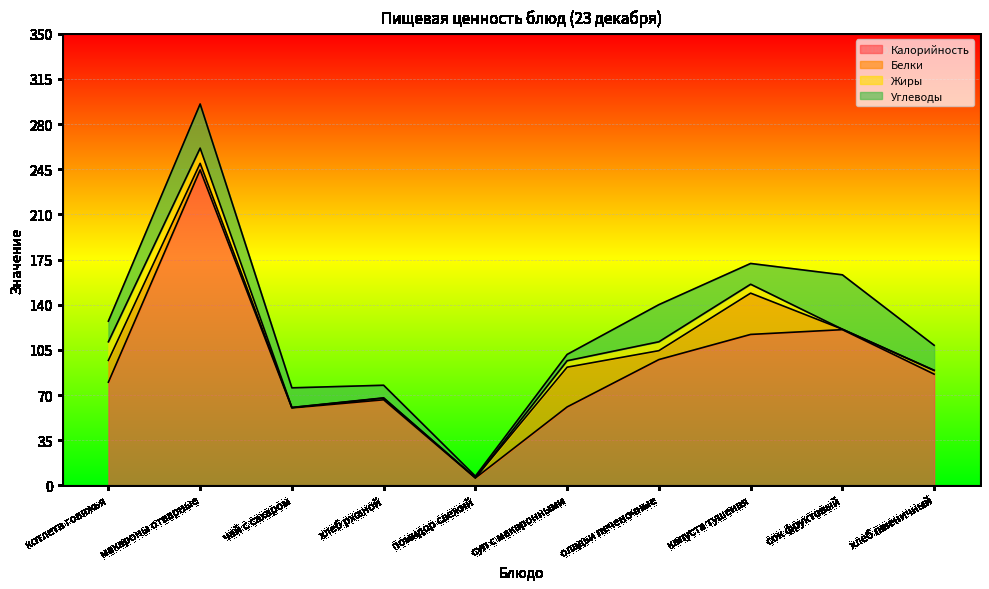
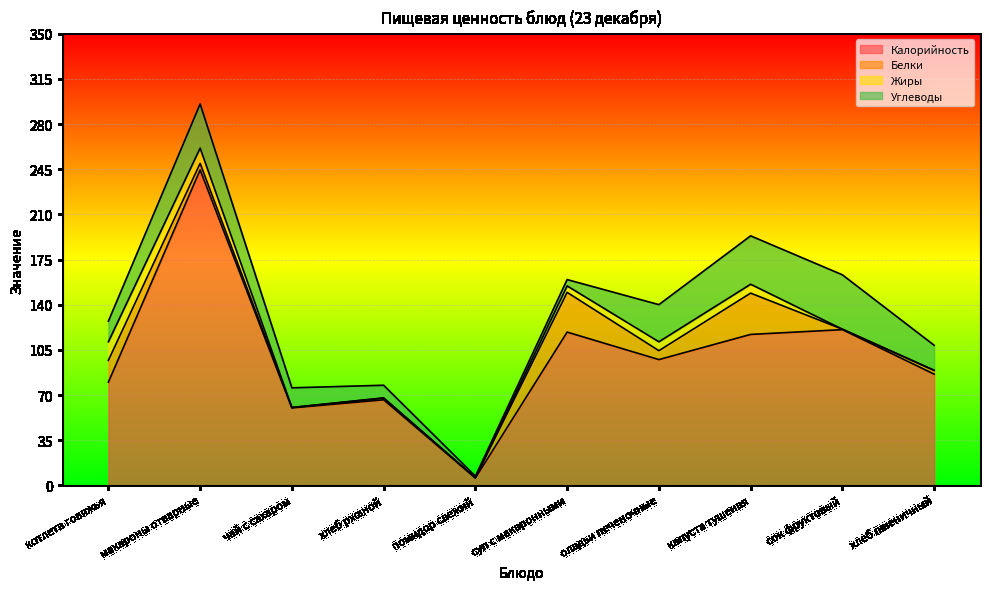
Калорийность, суп с макаронными: 61 -> 119
Углеводы, капуста тушеная: 16 -> 38
